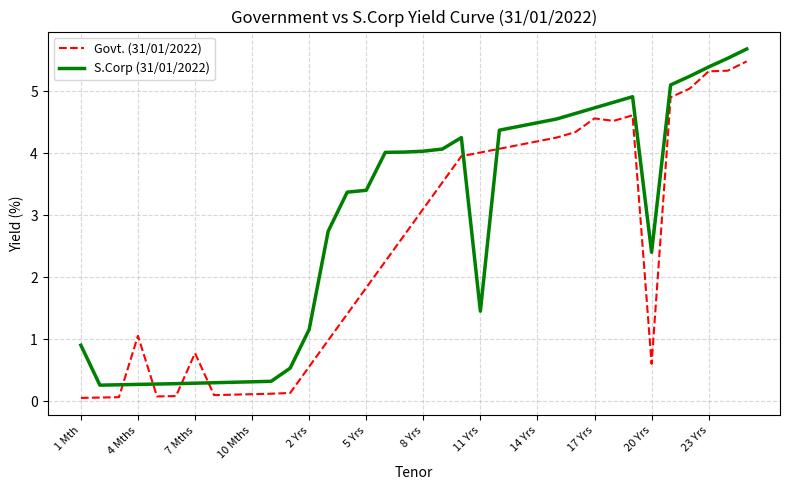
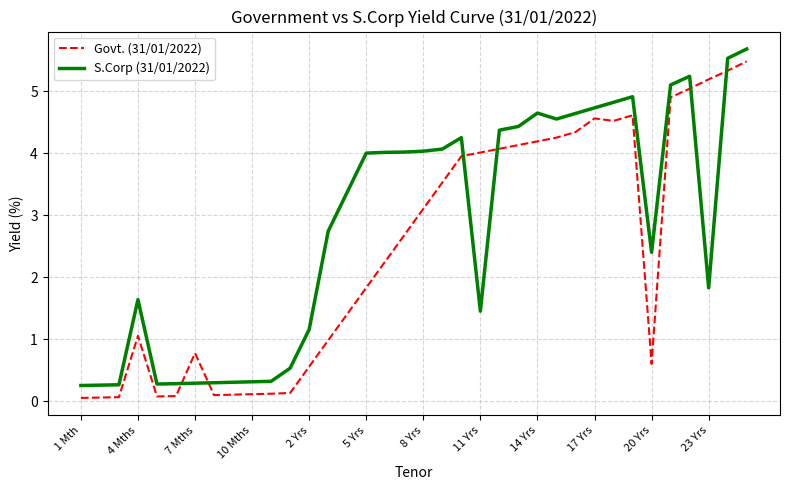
S.Corp (31/01/2022), 1 Mth: 0.9 -> 0.3
S.Corp (31/01/2022), 4 Mths: 0.3 -> 1.6
S.Corp (31/01/2022), 5 Yrs: 3.4 -> 4.0
S.Corp (31/01/2022), 14 Yrs: 4.5 -> 4.6
Govt. (31/01/2022), 23 Yrs: 5.3 -> 5.2
S.Corp (31/01/2022), 23 Yrs: 5.4 -> 1.8
